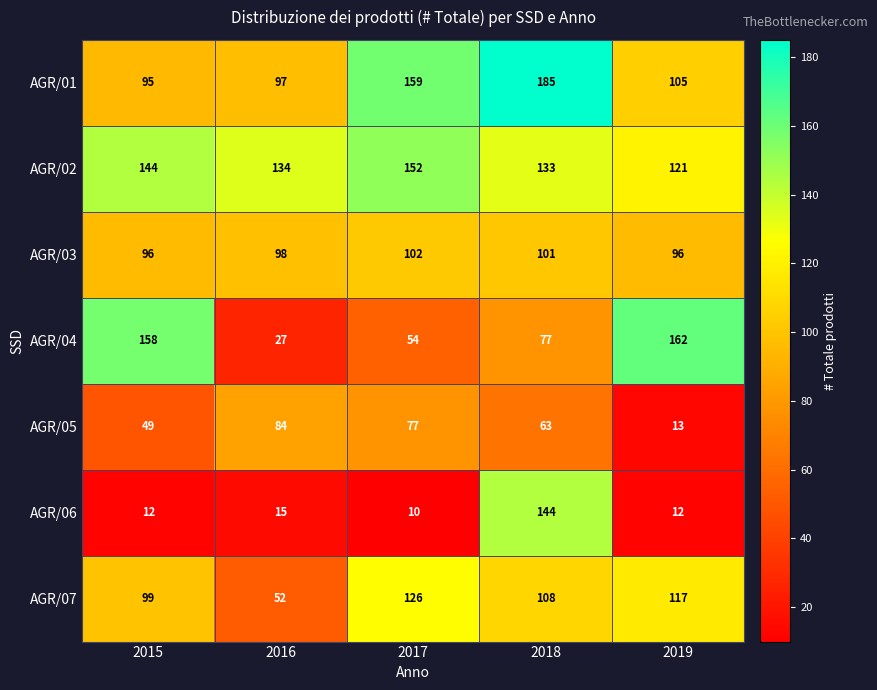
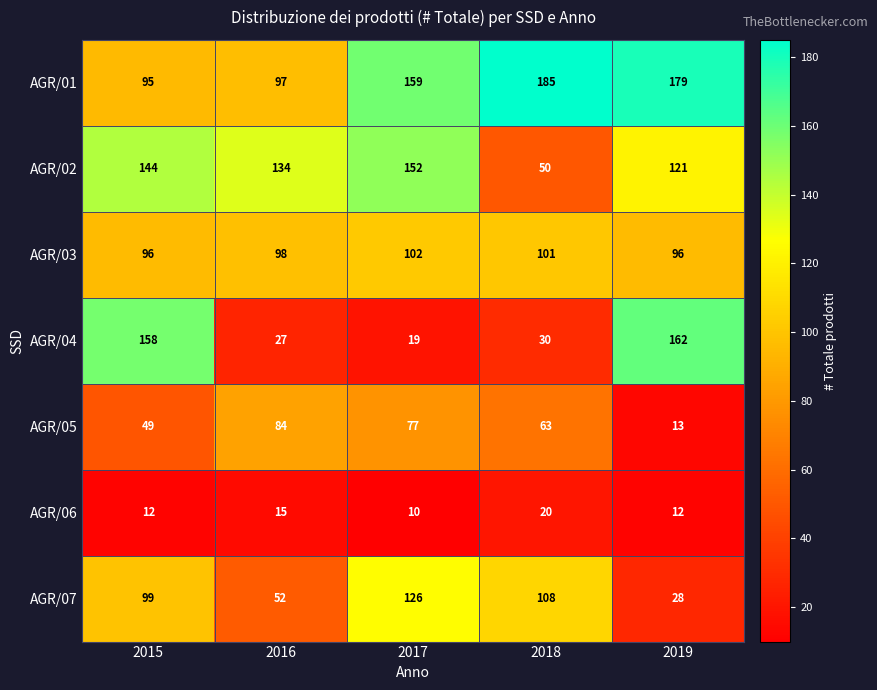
AGR/01, 2019: 105 -> 179
AGR/02, 2018: 133 -> 50
AGR/04, 2017: 54 -> 19
AGR/04, 2018: 77 -> 30
AGR/06, 2018: 144 -> 20
AGR/07, 2019: 117 -> 28
